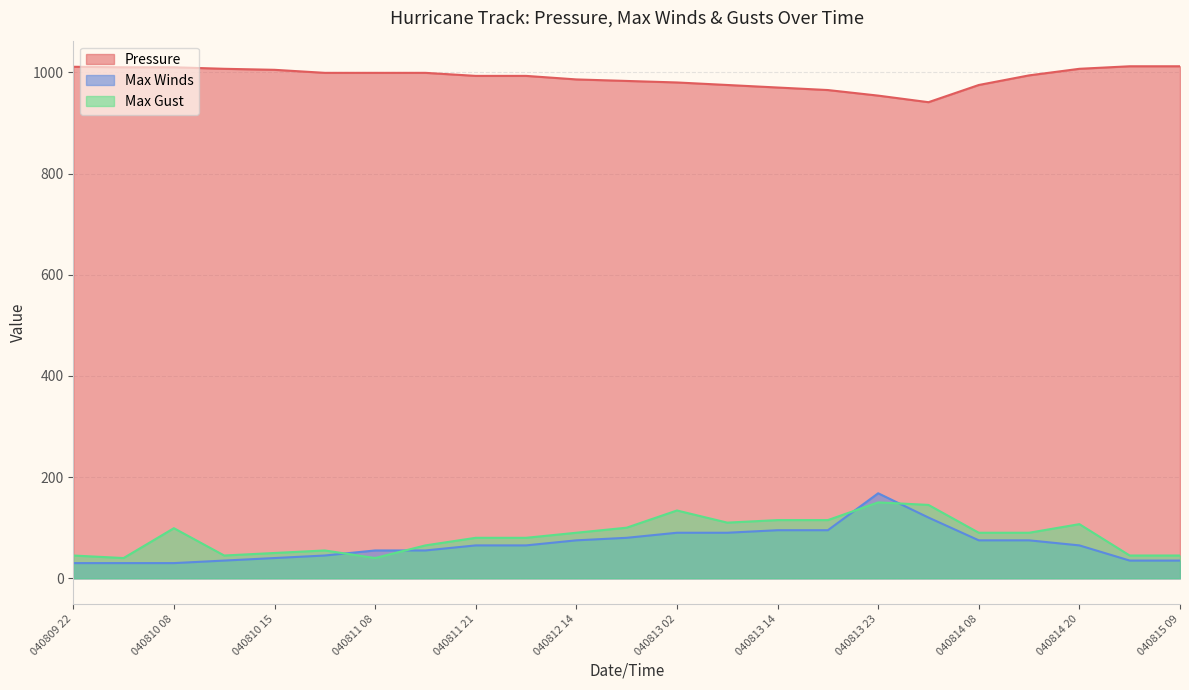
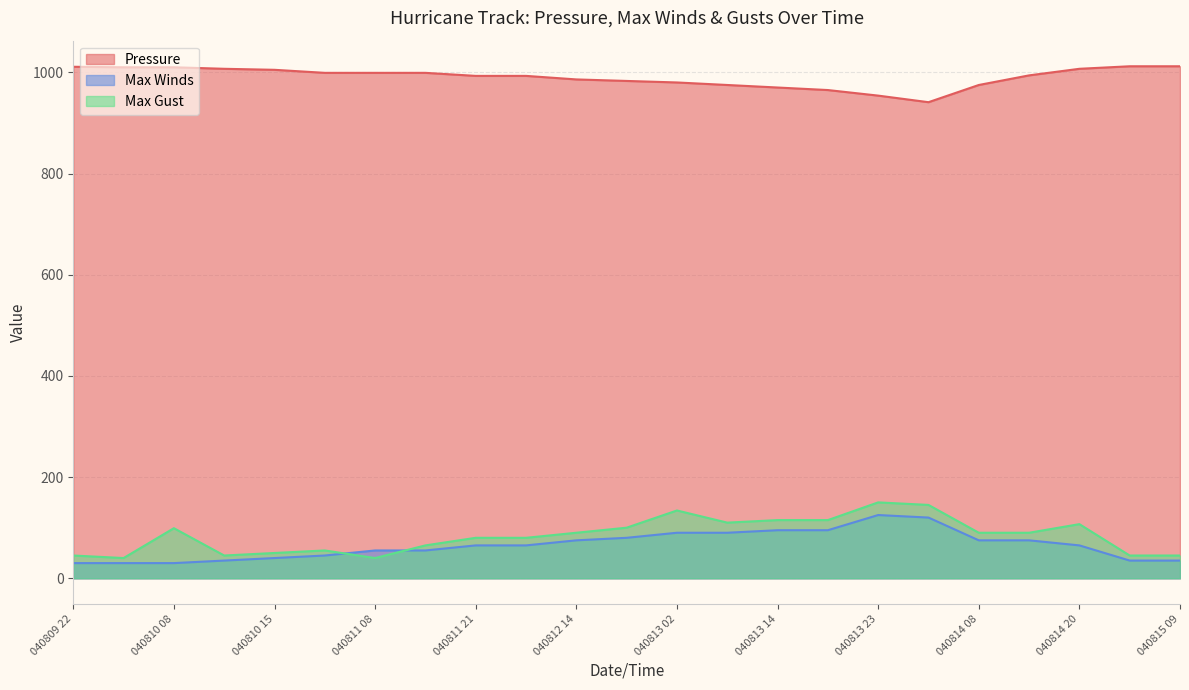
Max Winds, 040813 23: 170 -> 130
